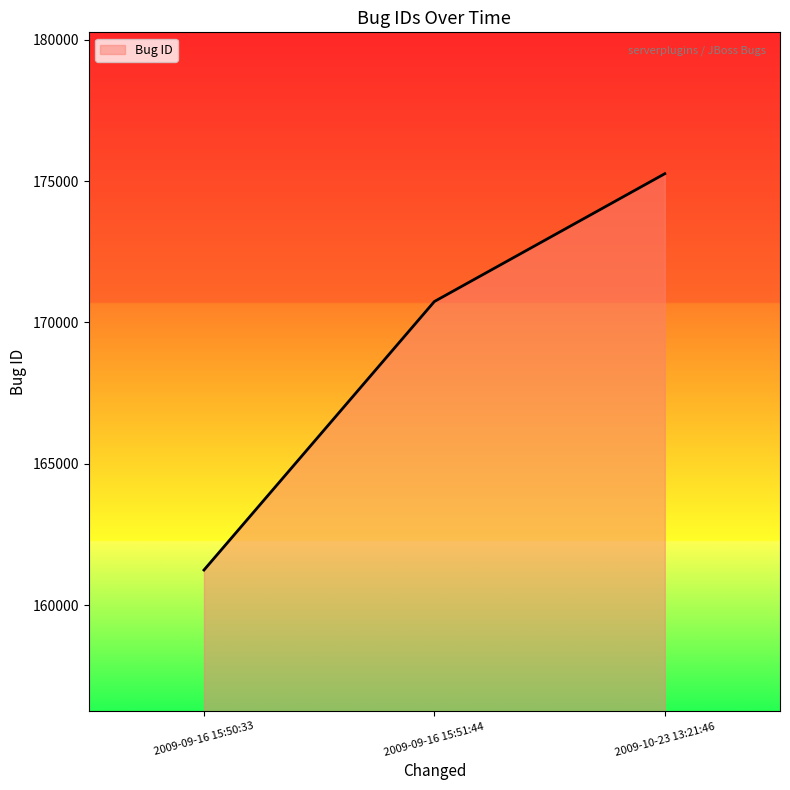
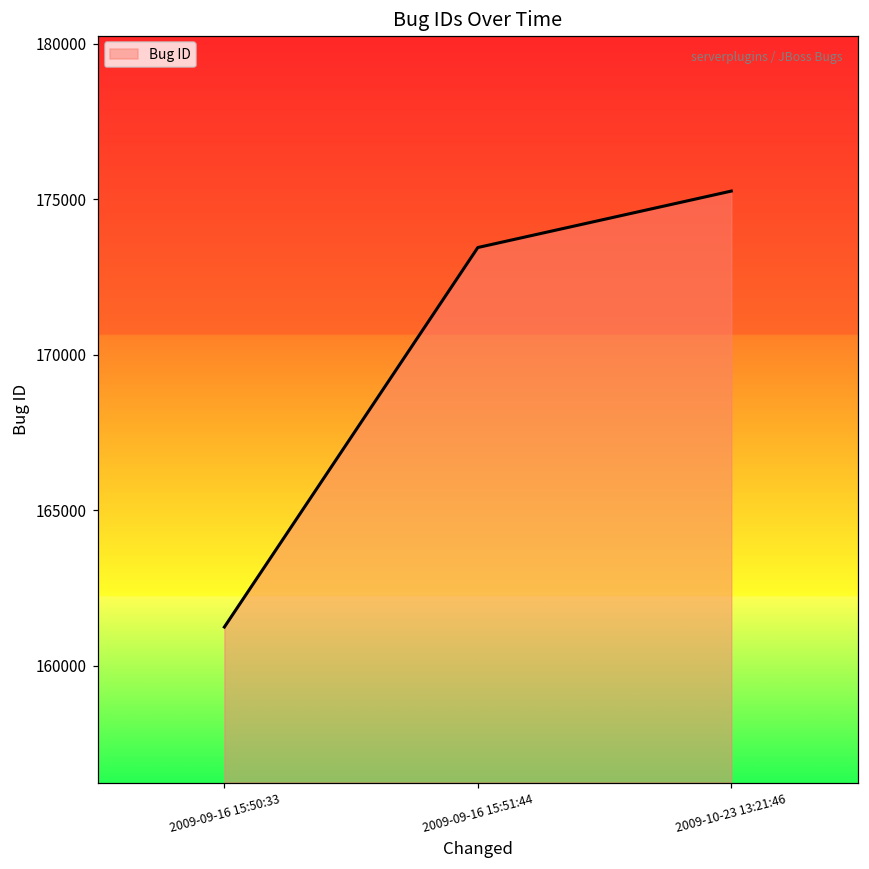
2009-09-16 15:51:44: 170700 -> 173400
